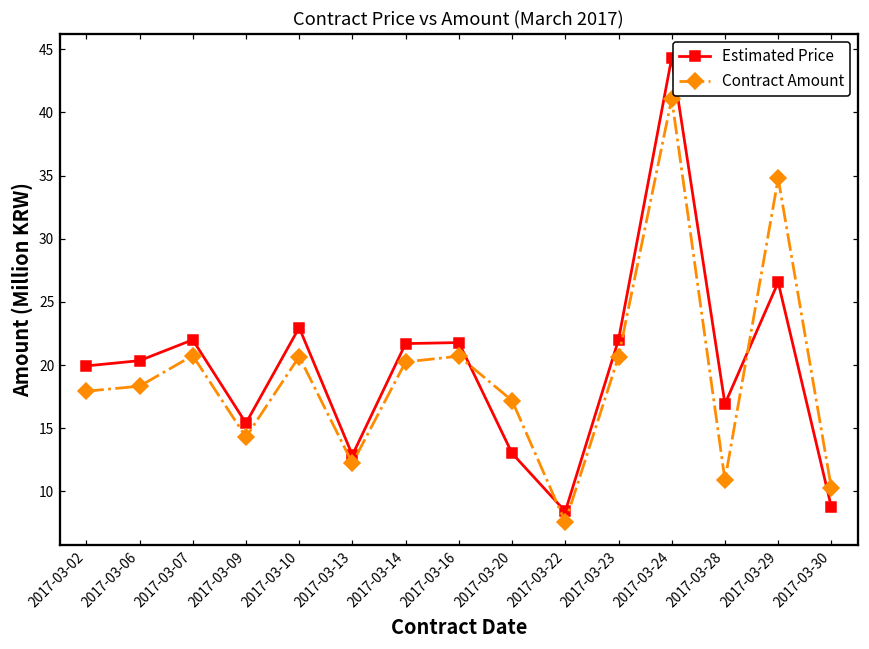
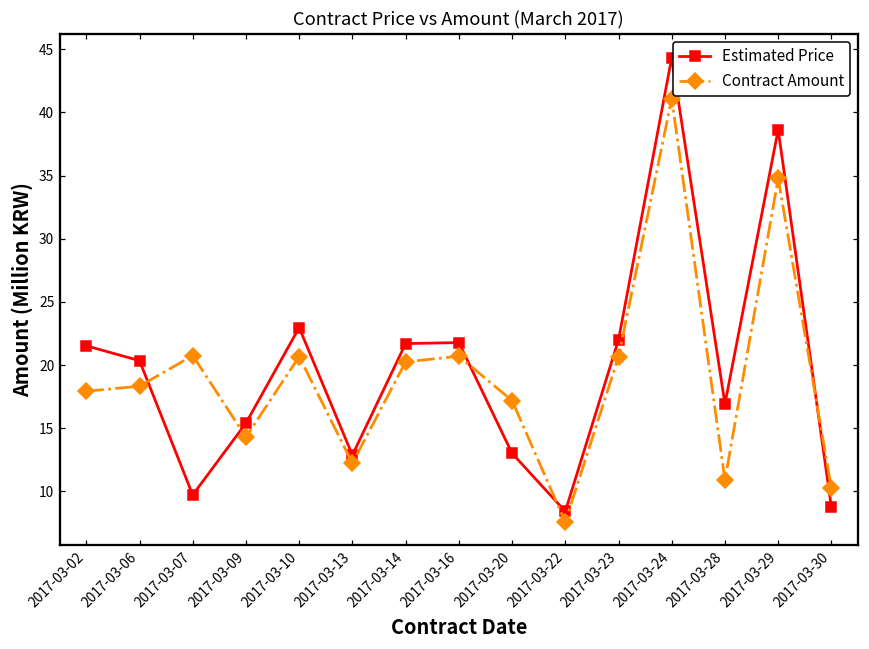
Estimated Price, 2017-03-02: 19.9 -> 21.5
Estimated Price, 2017-03-07: 22.0 -> 9.7
Estimated Price, 2017-03-29: 26.6 -> 38.6
